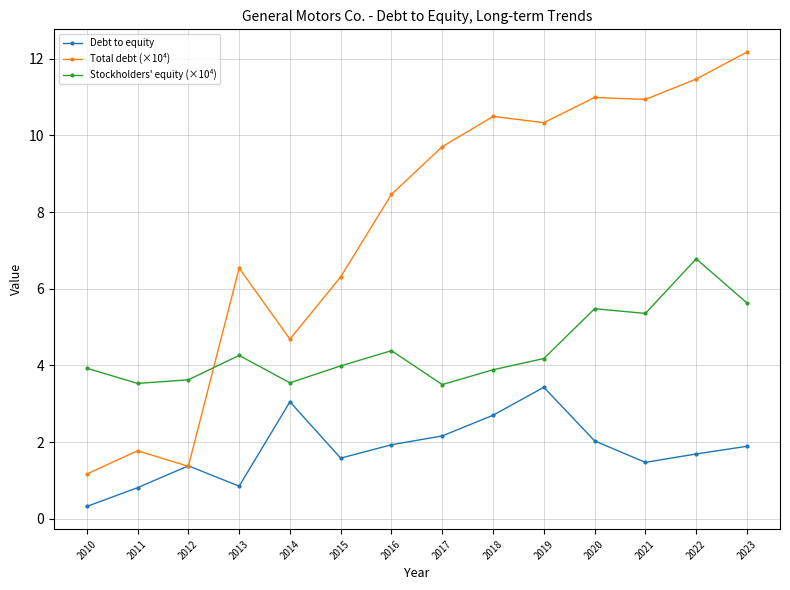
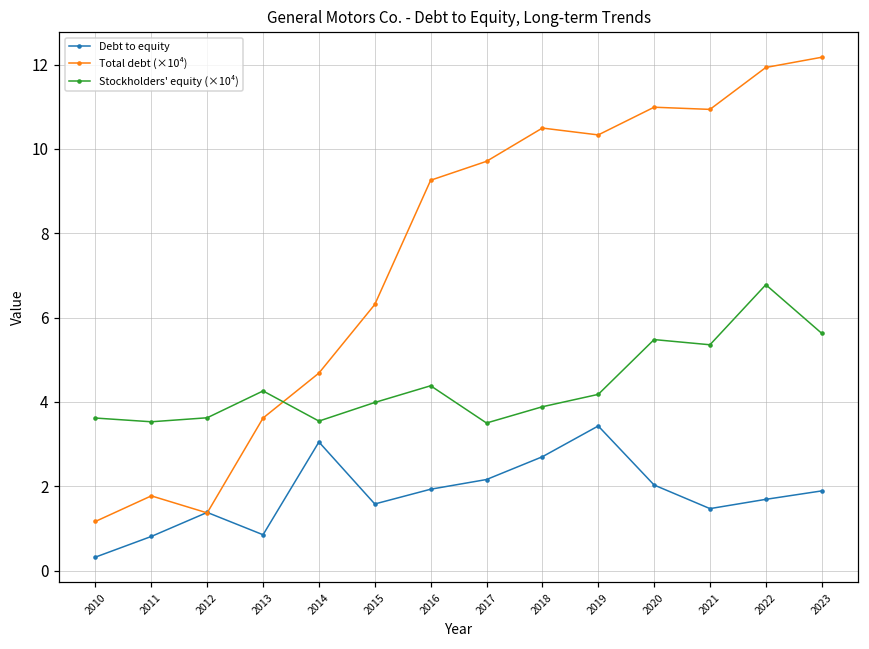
Stockholders' equity (×10⁴), 2010: 3.9 -> 3.6
Total debt (×10⁴), 2013: 6.5 -> 3.6
Total debt (×10⁴), 2016: 8.5 -> 9.3
Total debt (×10⁴), 2022: 11.5 -> 11.9
